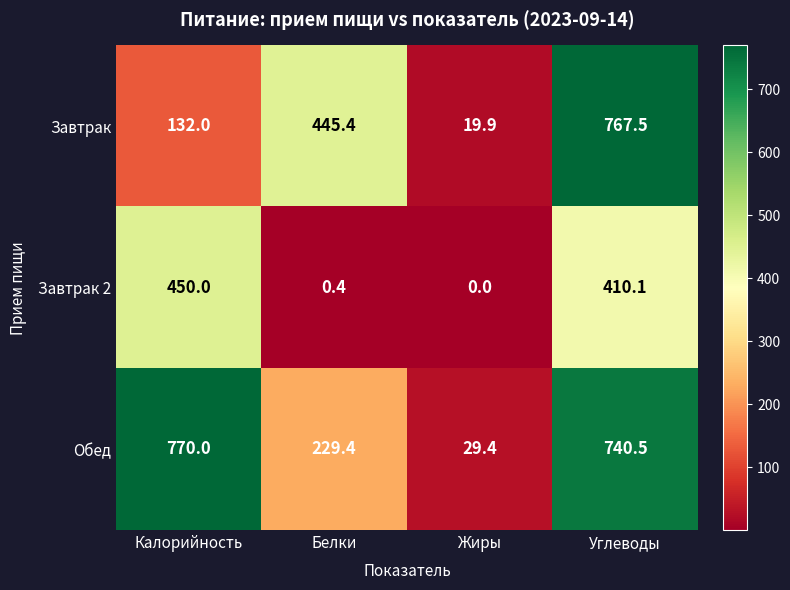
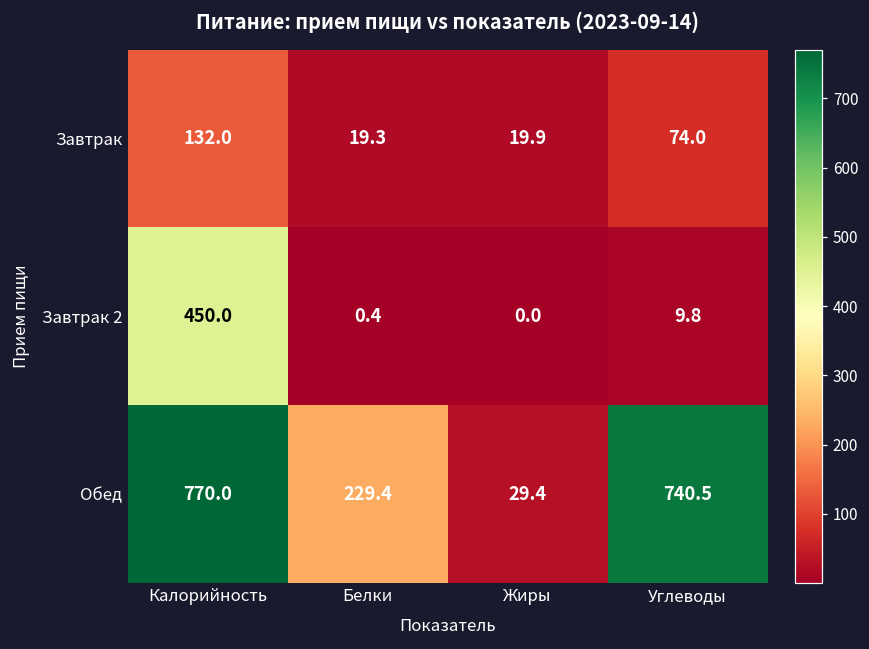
Завтрак, Белки: 445.4 -> 19.3
Завтрак, Углеводы: 767.5 -> 74.0
Завтрак 2, Углеводы: 410.1 -> 9.8
